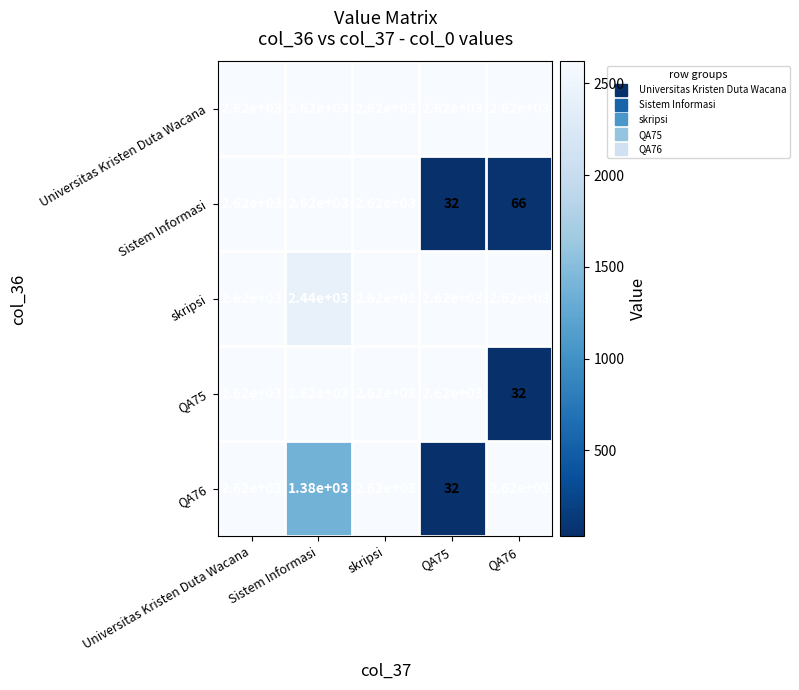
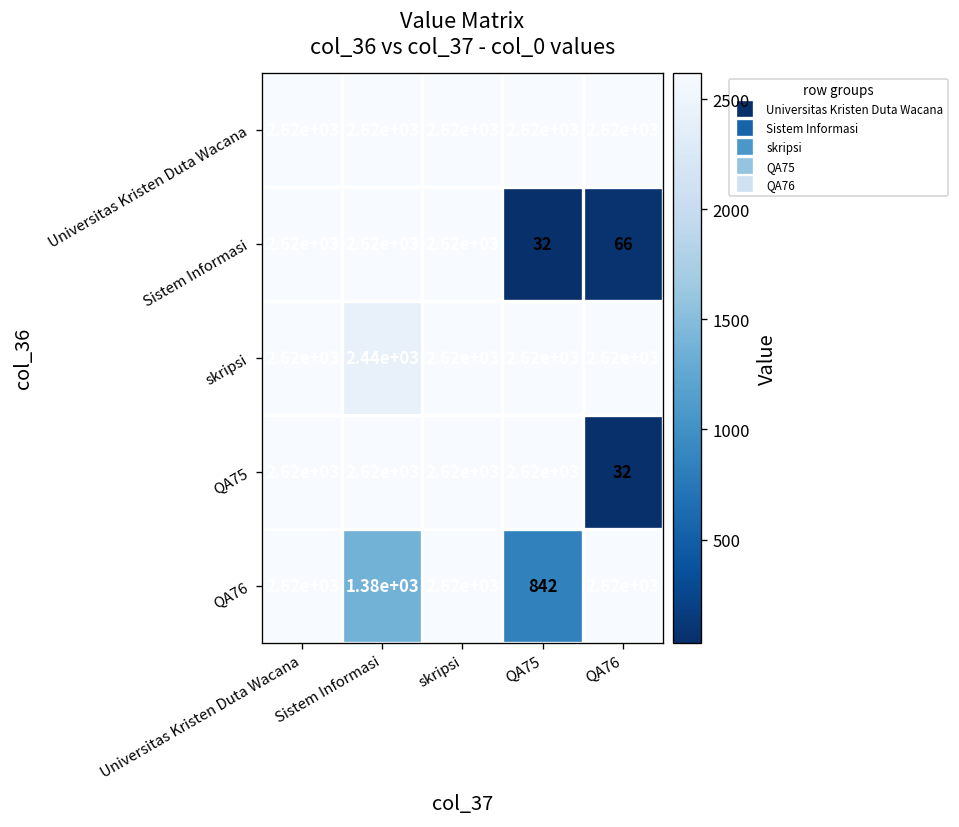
QA76, QA75: 32 -> 842
